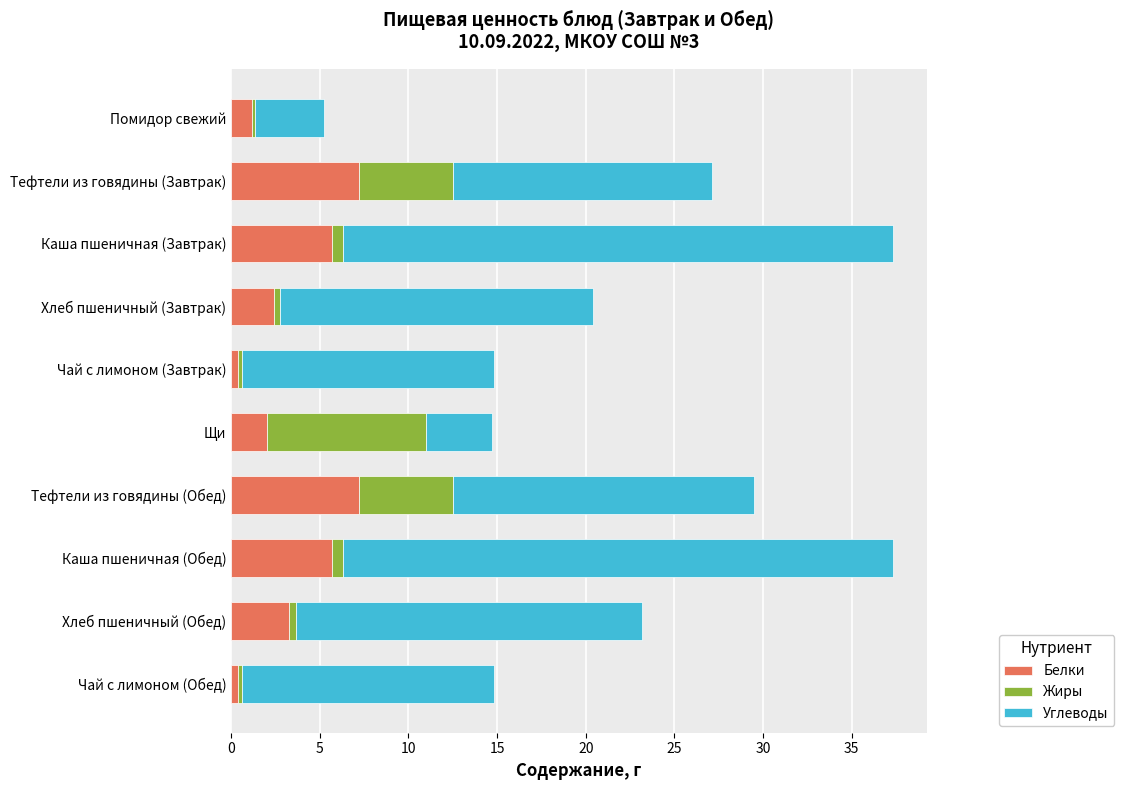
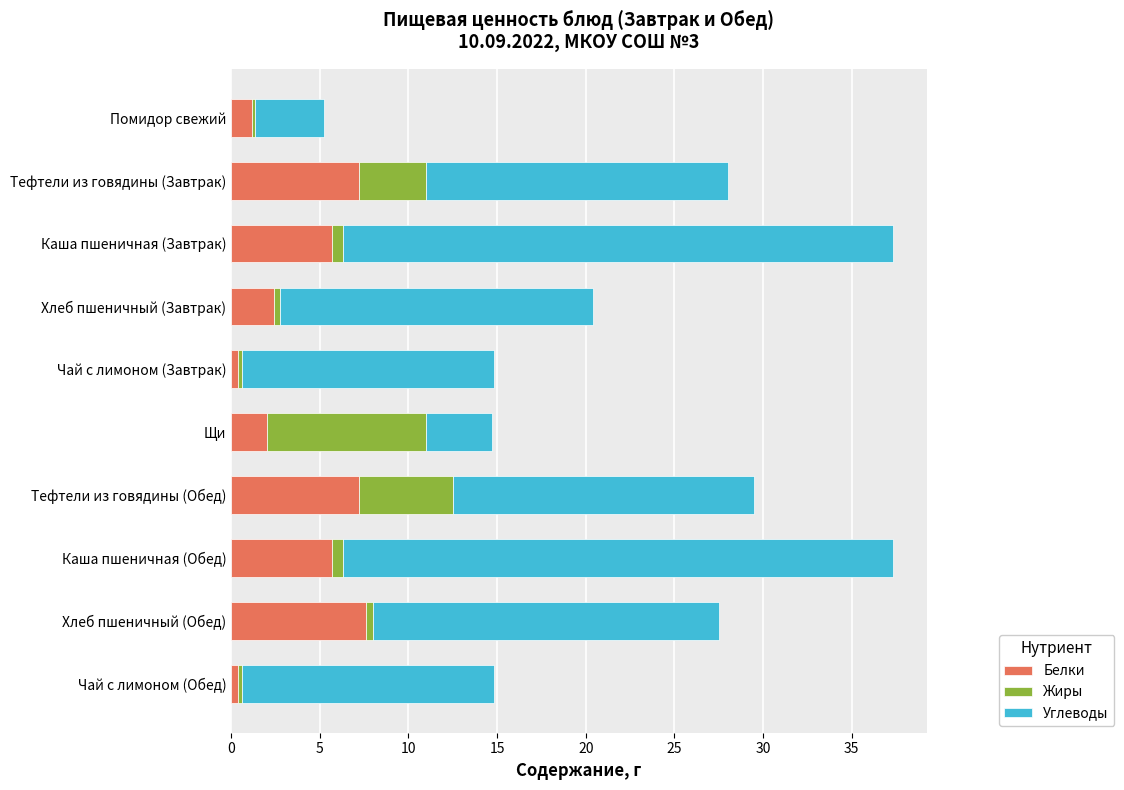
Жиры, Тефтели из говядины (Завтрак): 5.3 -> 3.8
Углеводы, Тефтели из говядины (Завтрак): 14.6 -> 17.0
Белки, Хлеб пшеничный (Обед): 3.2 -> 7.6
